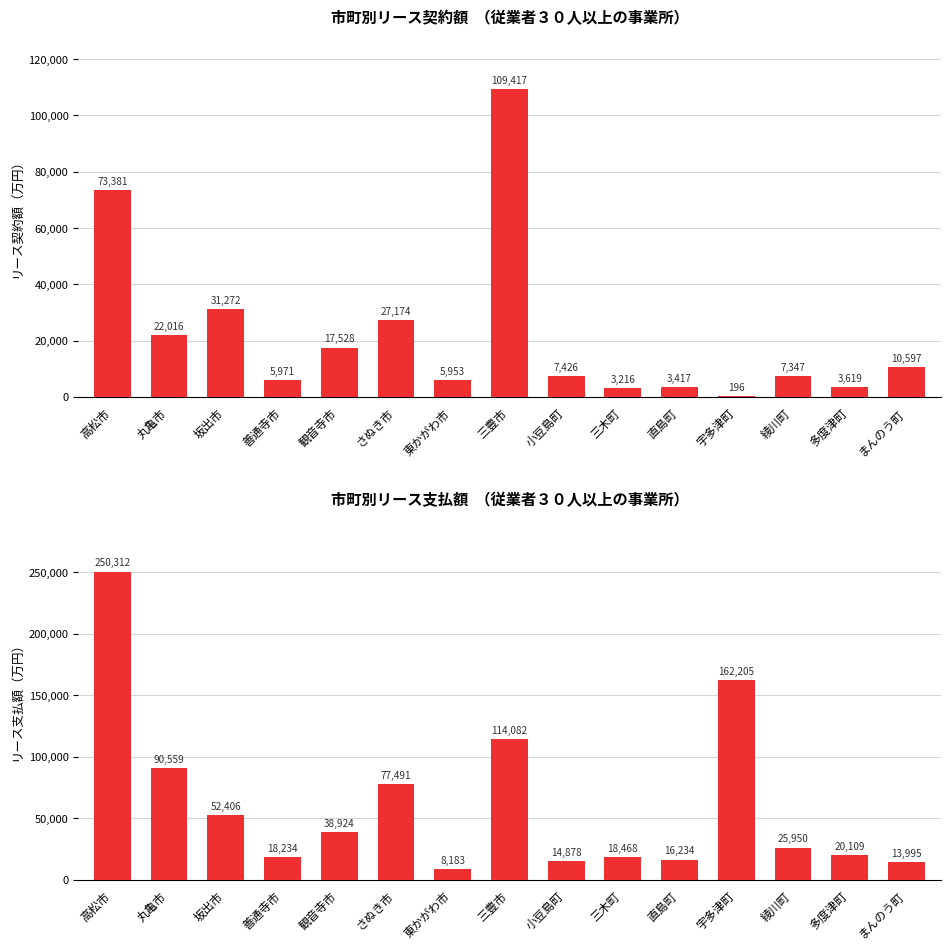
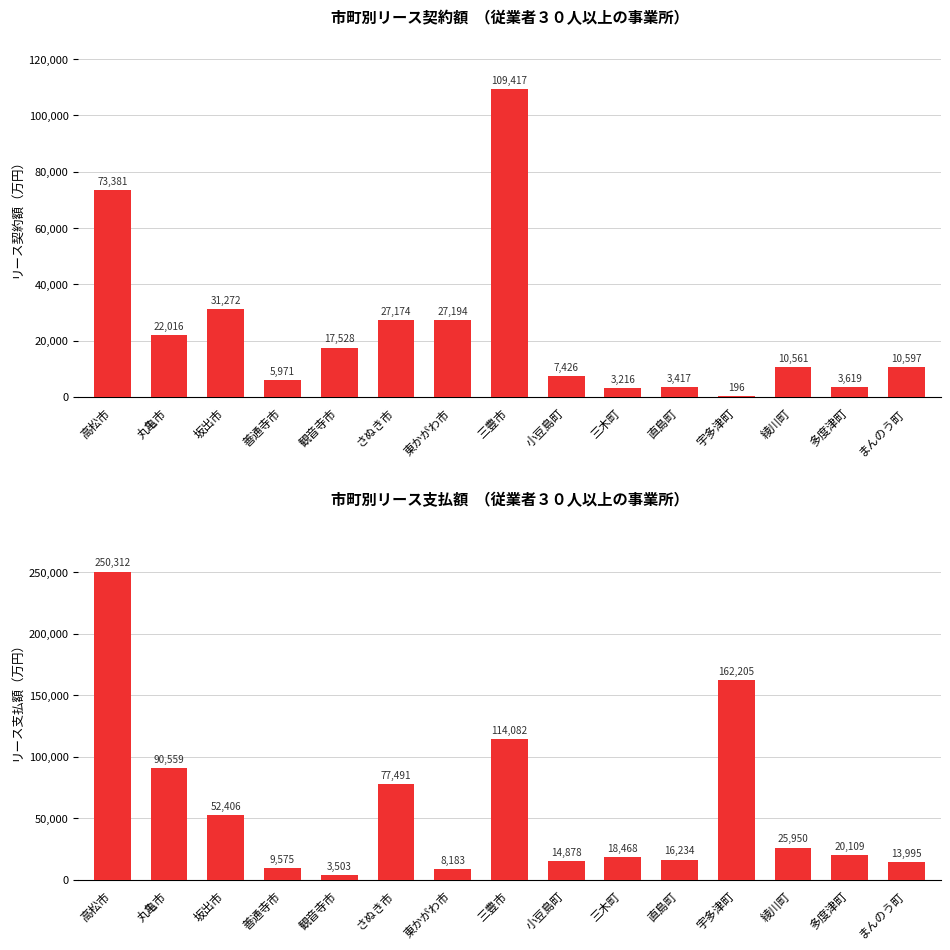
市町別リース契約額 （従業者３０人以上の事業所）, 東かがわ市: 5,953 -> 27,194
市町別リース契約額 （従業者３０人以上の事業所）, 綾川町: 7,347 -> 10,561
市町別リース支払額 （従業者３０人以上の事業所）, 善通寺市: 18,234 -> 9,575
市町別リース支払額 （従業者３０人以上の事業所）, 観音寺市: 38,924 -> 3,503
